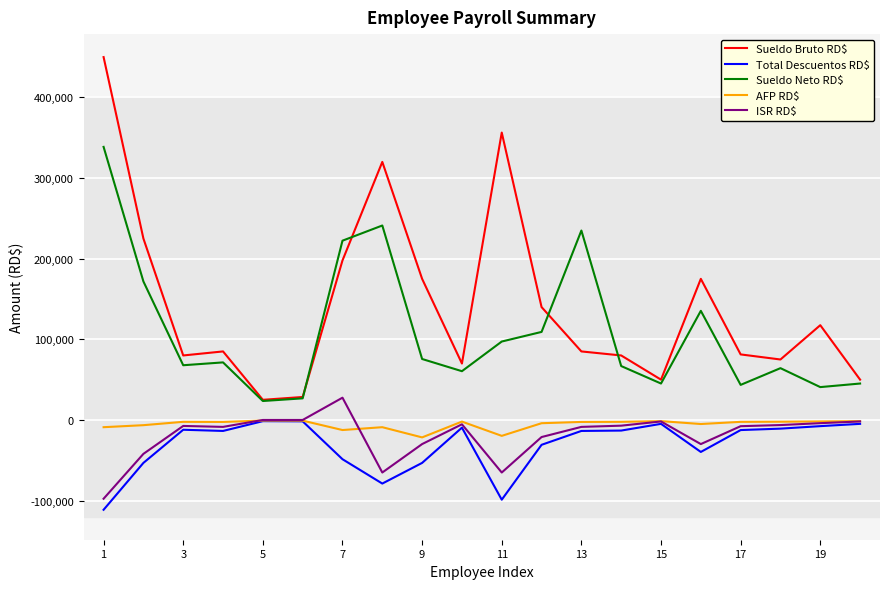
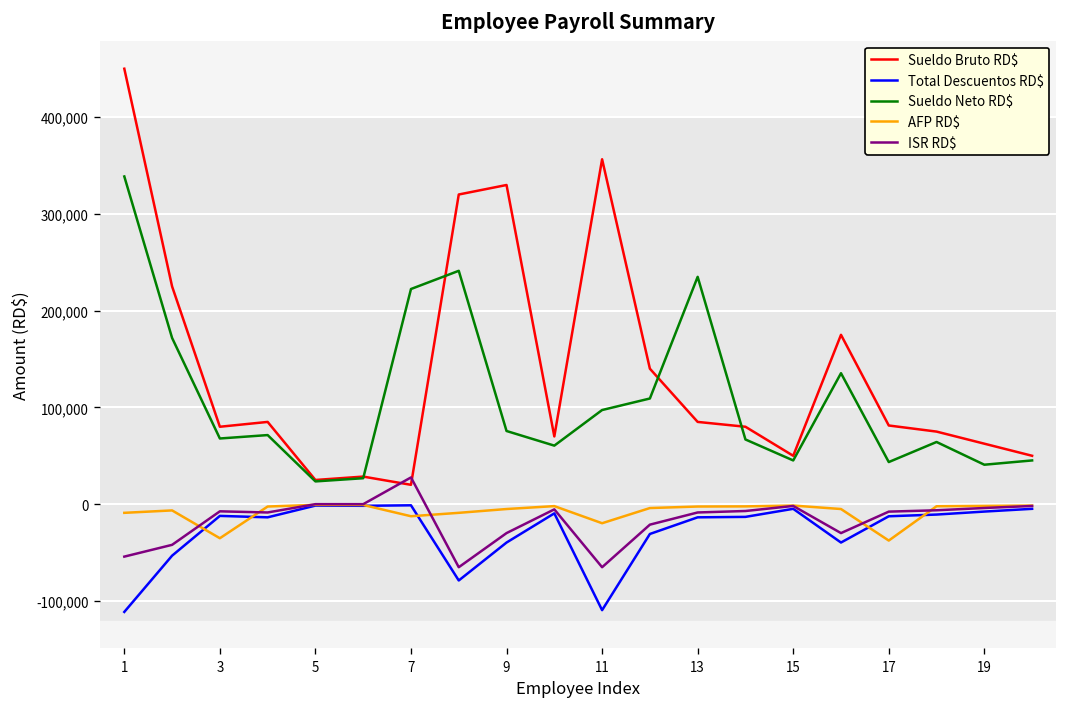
ISR RD$, 1: -100,000 -> -50,000
AFP RD$, 3: 0 -> -40,000
Sueldo Bruto RD$, 7: 200,000 -> 20,000
Total Descuentos RD$, 7: -50,000 -> 0
Sueldo Bruto RD$, 9: 180,000 -> 330,000
Total Descuentos RD$, 9: -50,000 -> -40,000
AFP RD$, 9: -20,000 -> -10,000
Total Descuentos RD$, 11: -100,000 -> -110,000
AFP RD$, 17: 0 -> -40,000
Sueldo Bruto RD$, 19: 120,000 -> 60,000
